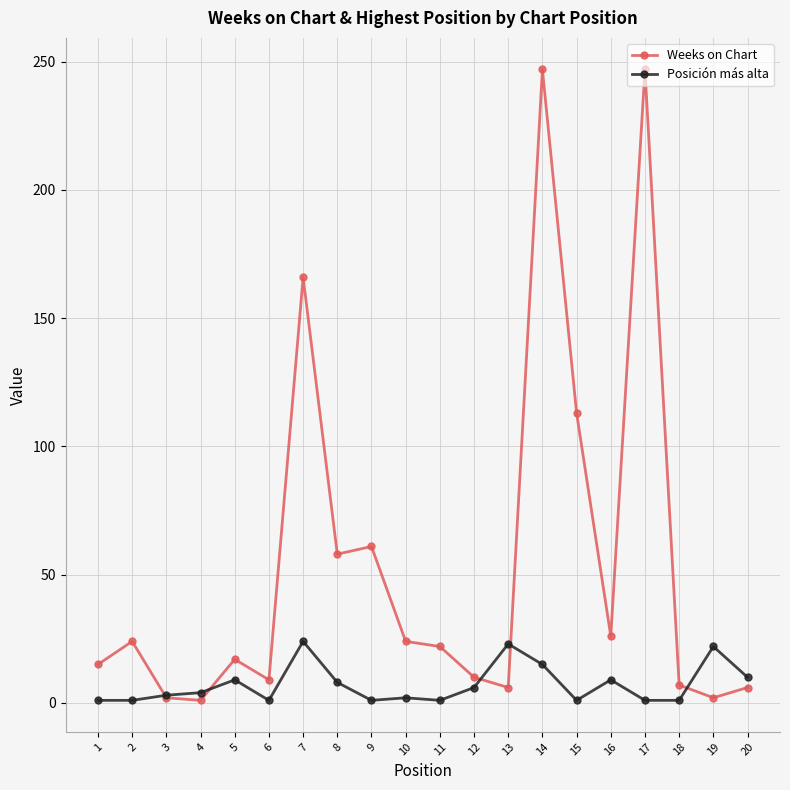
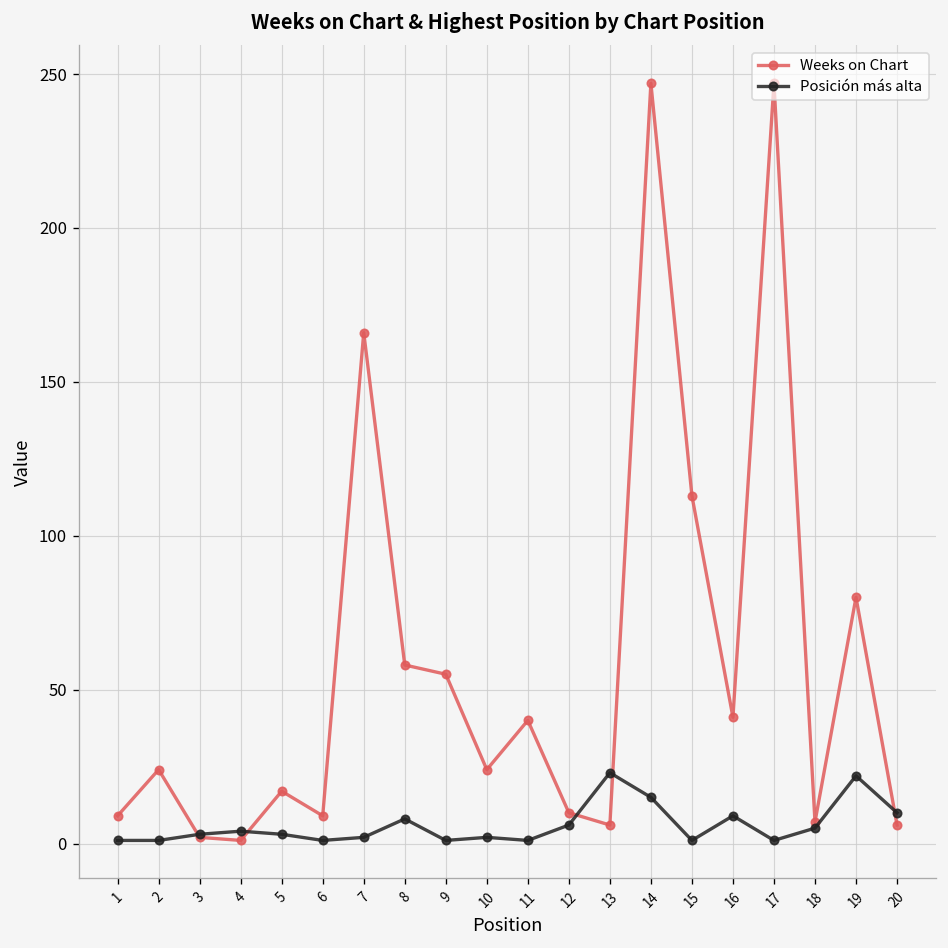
Weeks on Chart, 1: 15 -> 9
Posición más alta, 5: 9 -> 3
Posición más alta, 7: 24 -> 2
Weeks on Chart, 9: 61 -> 55
Weeks on Chart, 11: 22 -> 40
Weeks on Chart, 16: 26 -> 41
Posición más alta, 18: 1 -> 5
Weeks on Chart, 19: 2 -> 80
